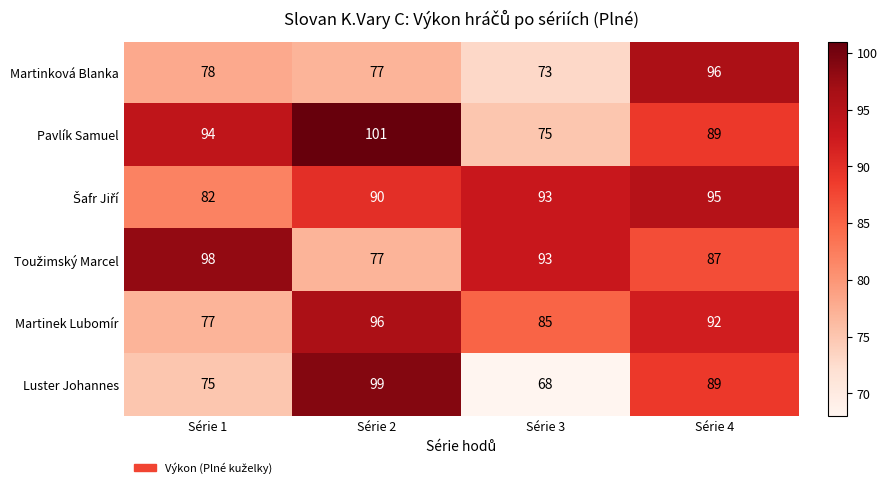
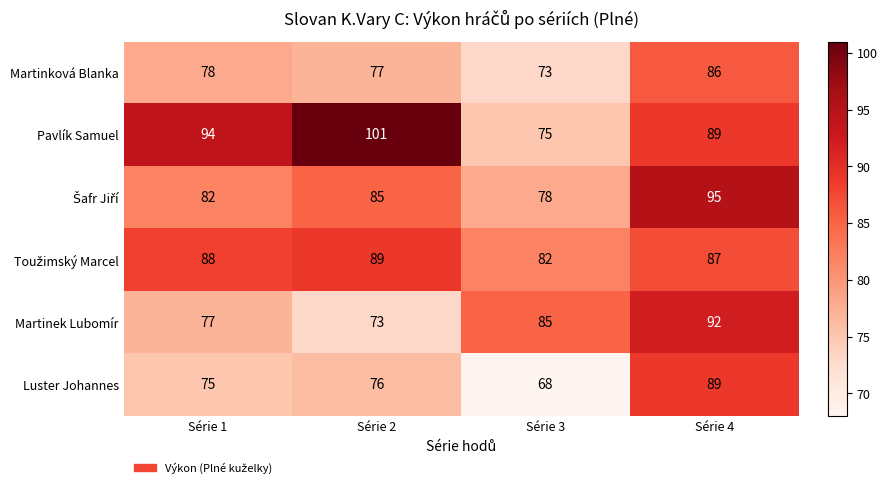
Martinková Blanka, Série 4: 96 -> 86
Šafr Jiří, Série 2: 90 -> 85
Šafr Jiří, Série 3: 93 -> 78
Toužimský Marcel, Série 1: 98 -> 88
Toužimský Marcel, Série 2: 77 -> 89
Toužimský Marcel, Série 3: 93 -> 82
Martinek Lubomír, Série 2: 96 -> 73
Luster Johannes, Série 2: 99 -> 76
